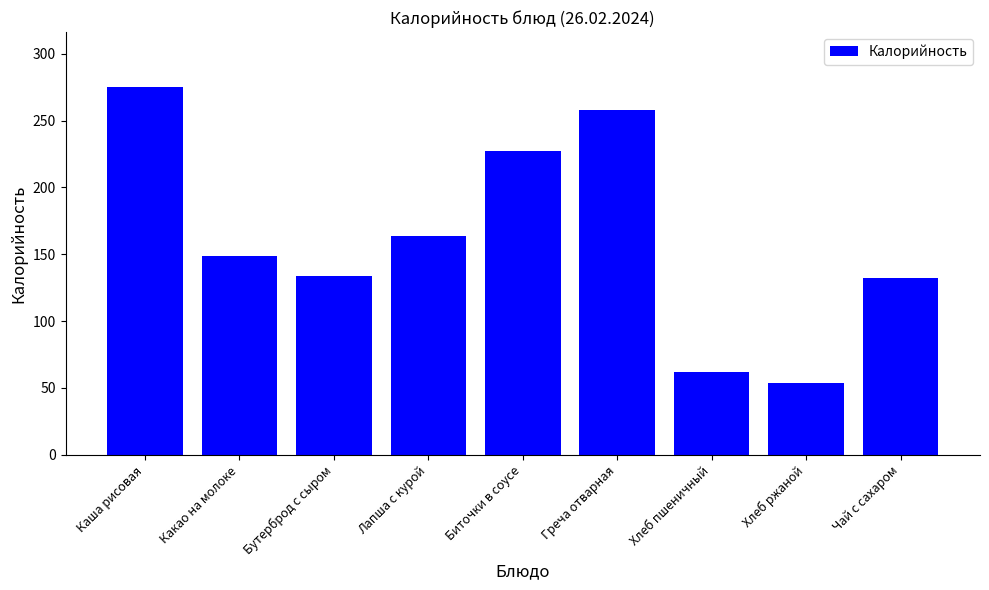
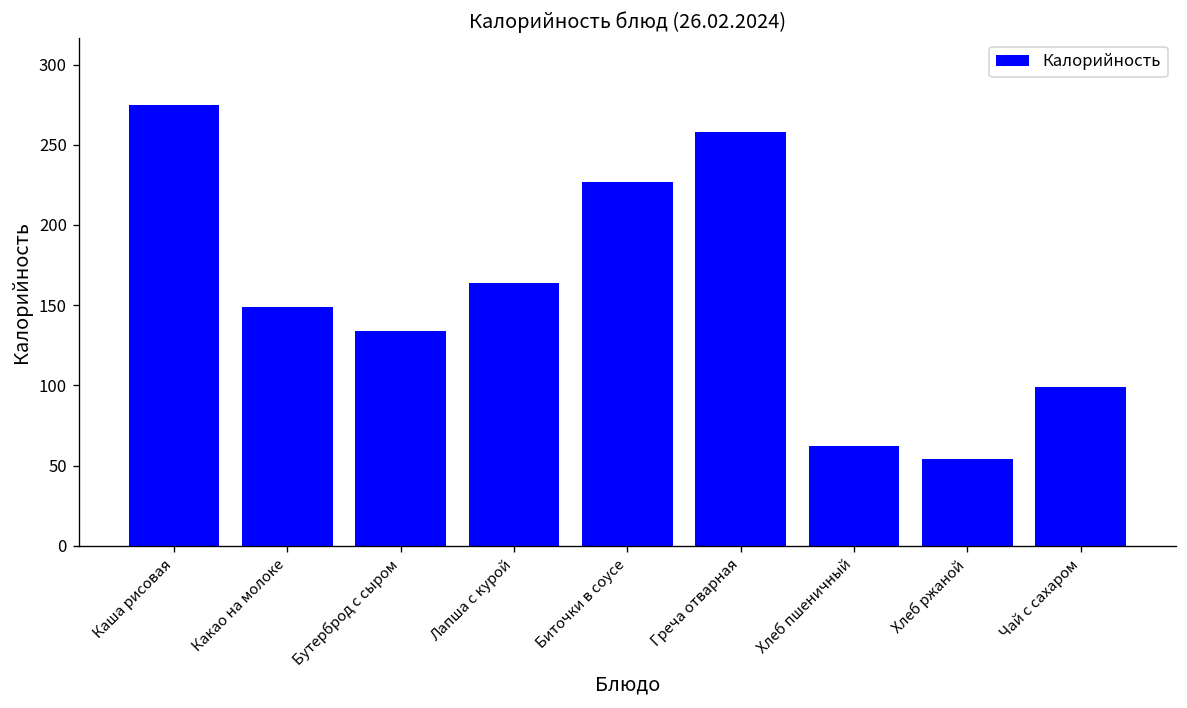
Чай с сахаром: 132 -> 99
